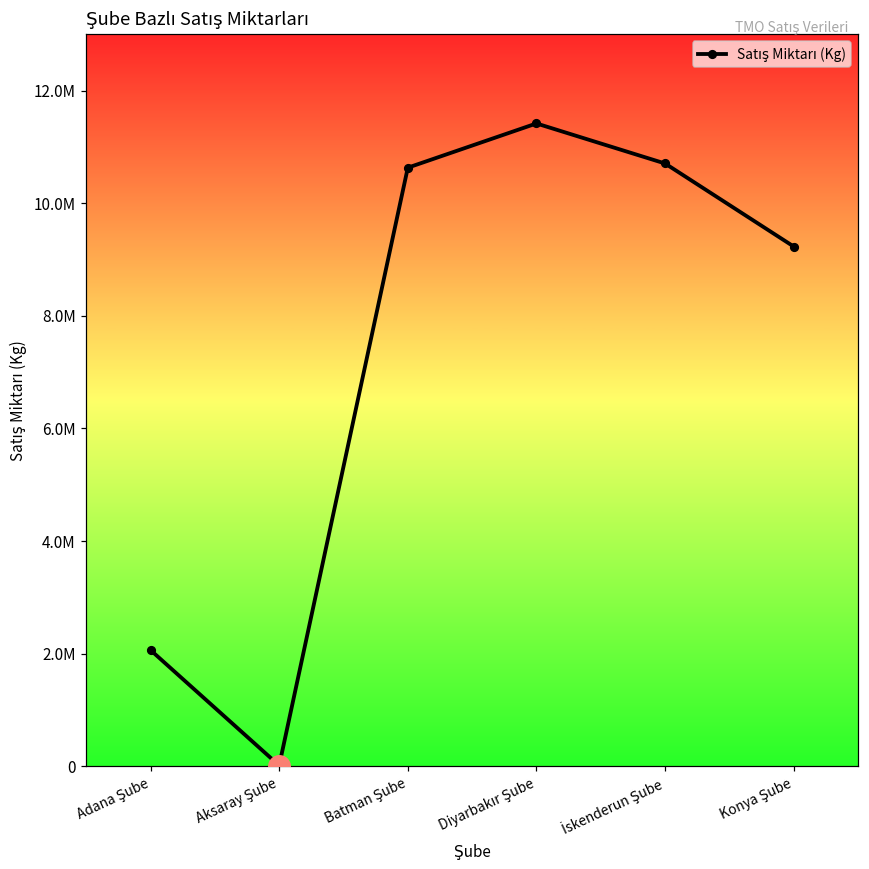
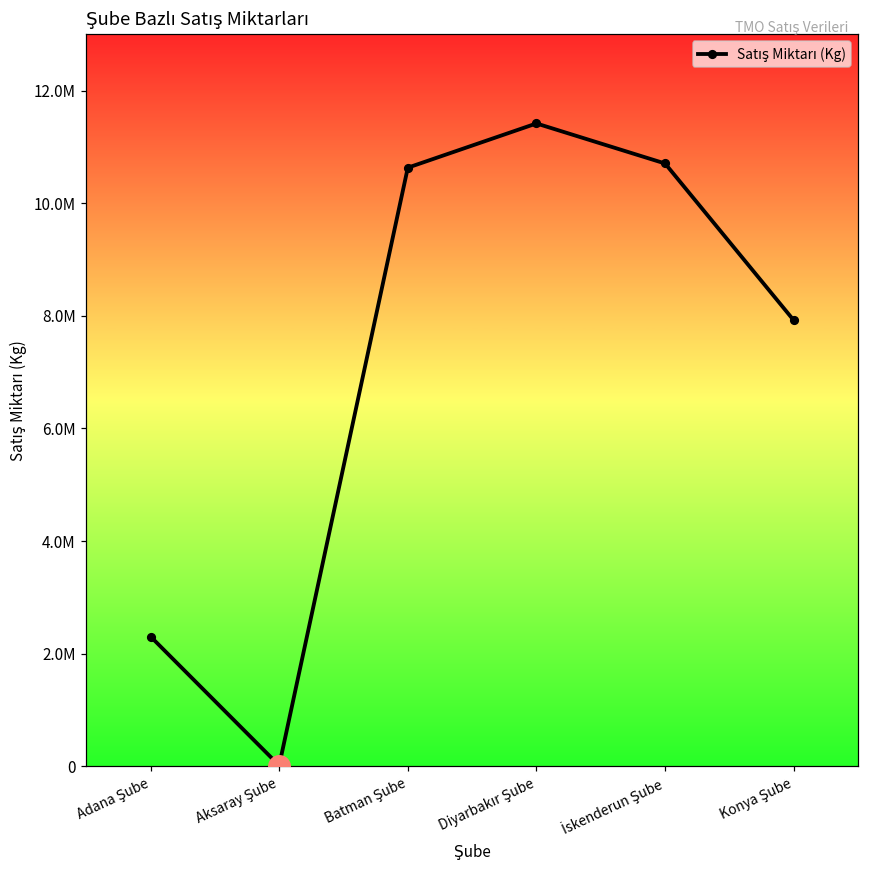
Satış Miktarı (Kg), Adana Şube: 2100000 -> 2300000
Satış Miktarı (Kg), Konya Şube: 9200000 -> 7900000
